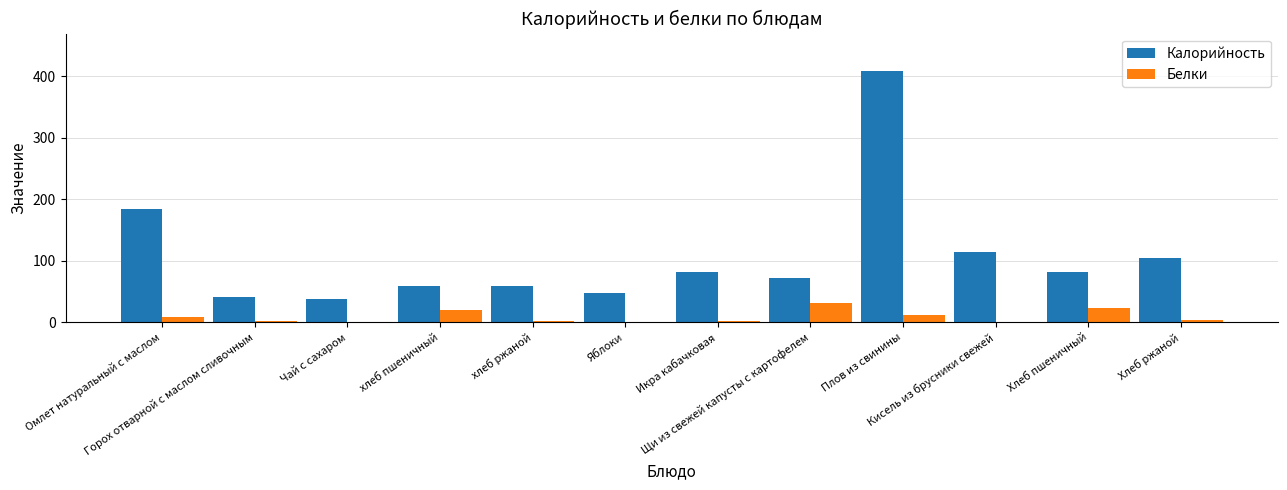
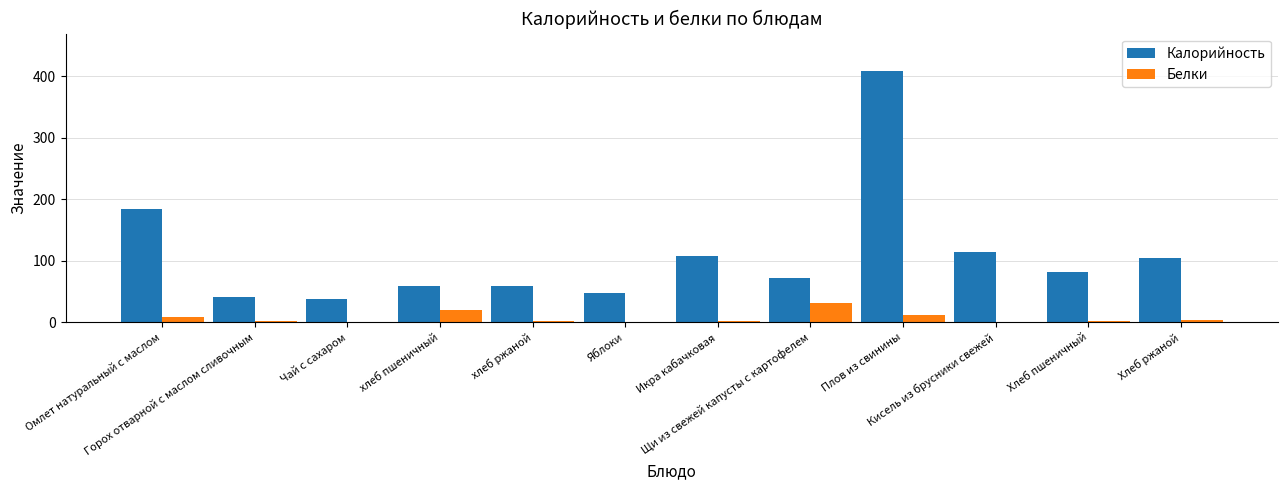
Калорийность, Икра кабачковая: 80 -> 110
Белки, Хлеб пшеничный: 20 -> 0
